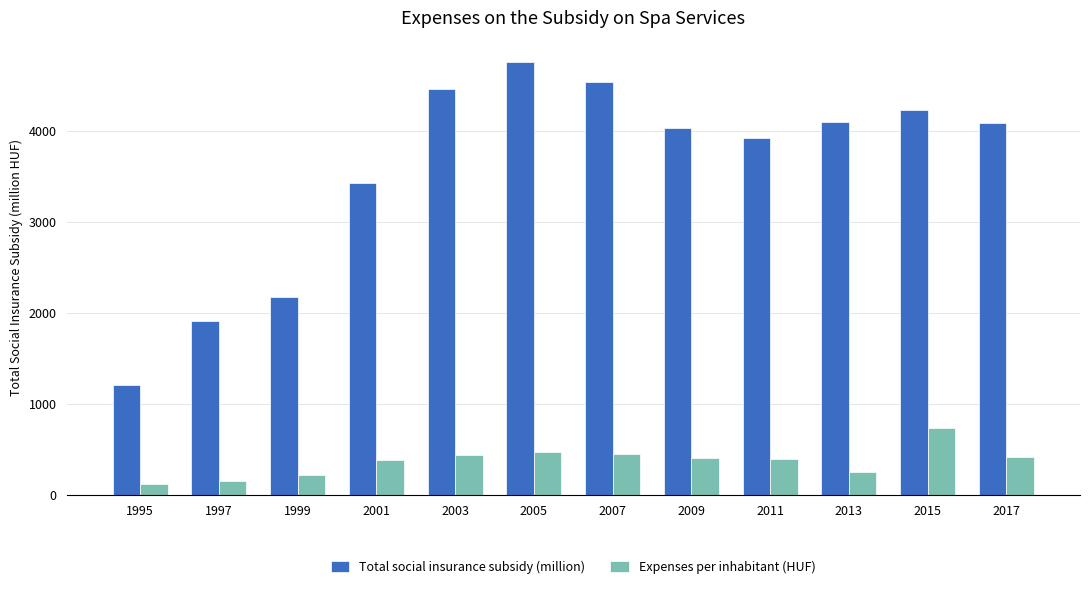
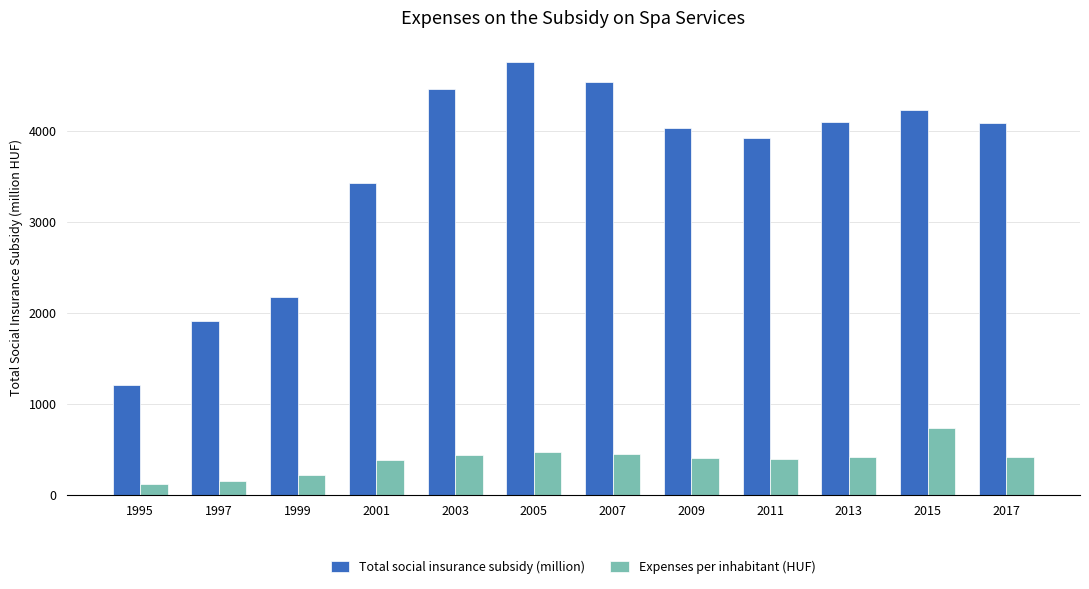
Expenses per inhabitant (HUF), 2013: 300 -> 400
